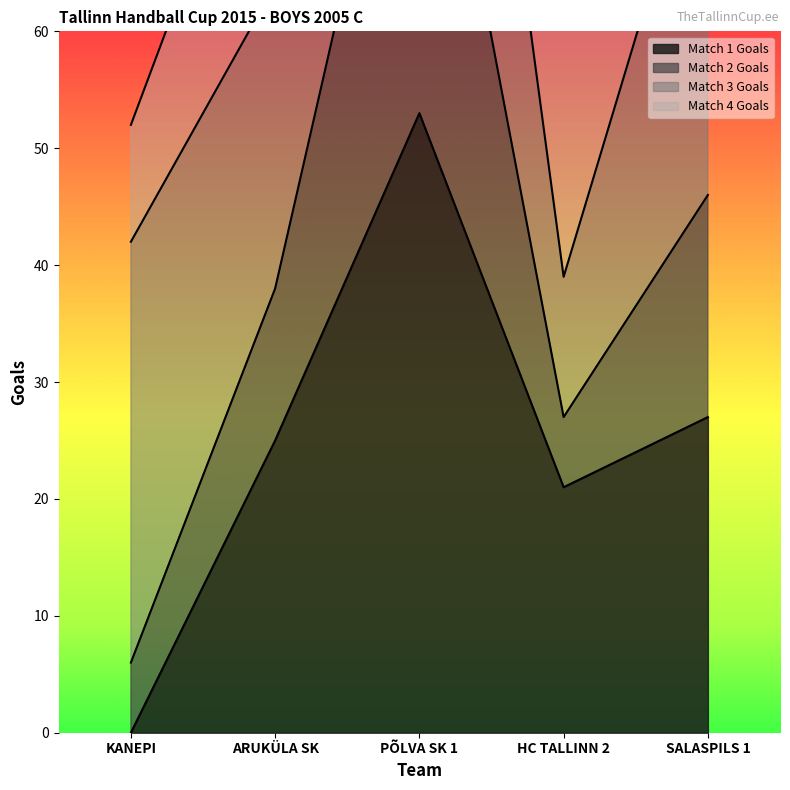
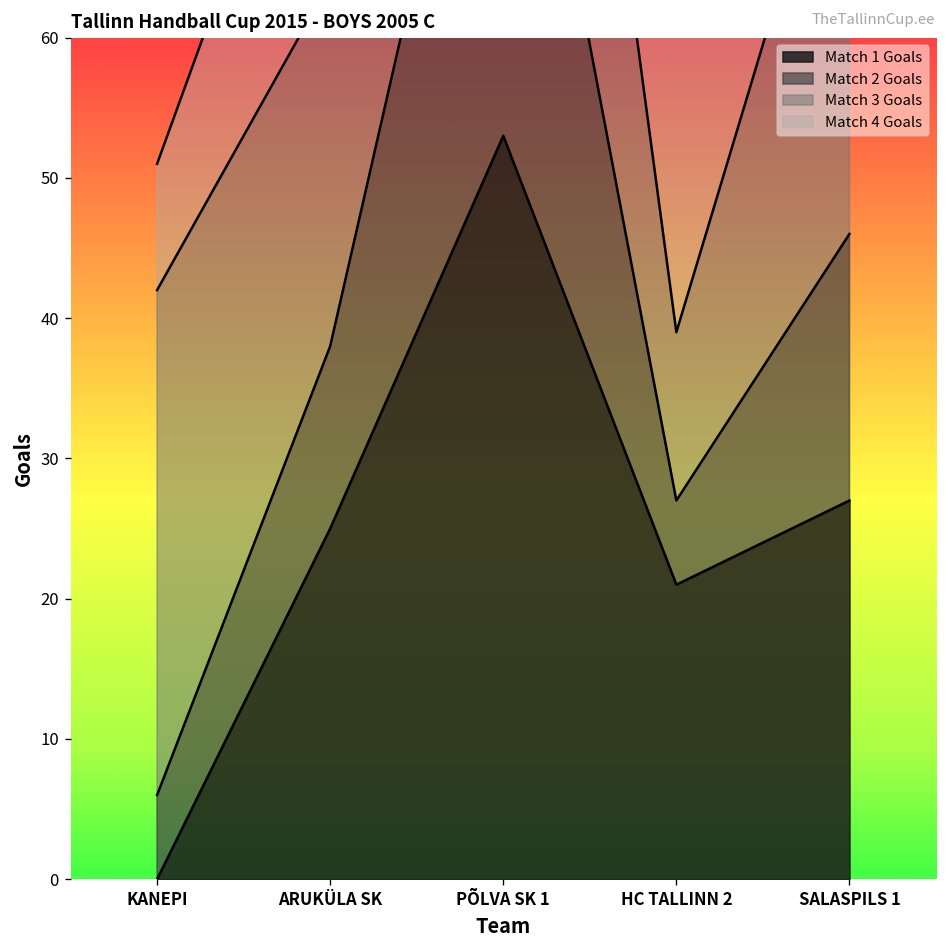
Match 4 Goals, KANEPI: 10 -> 9
